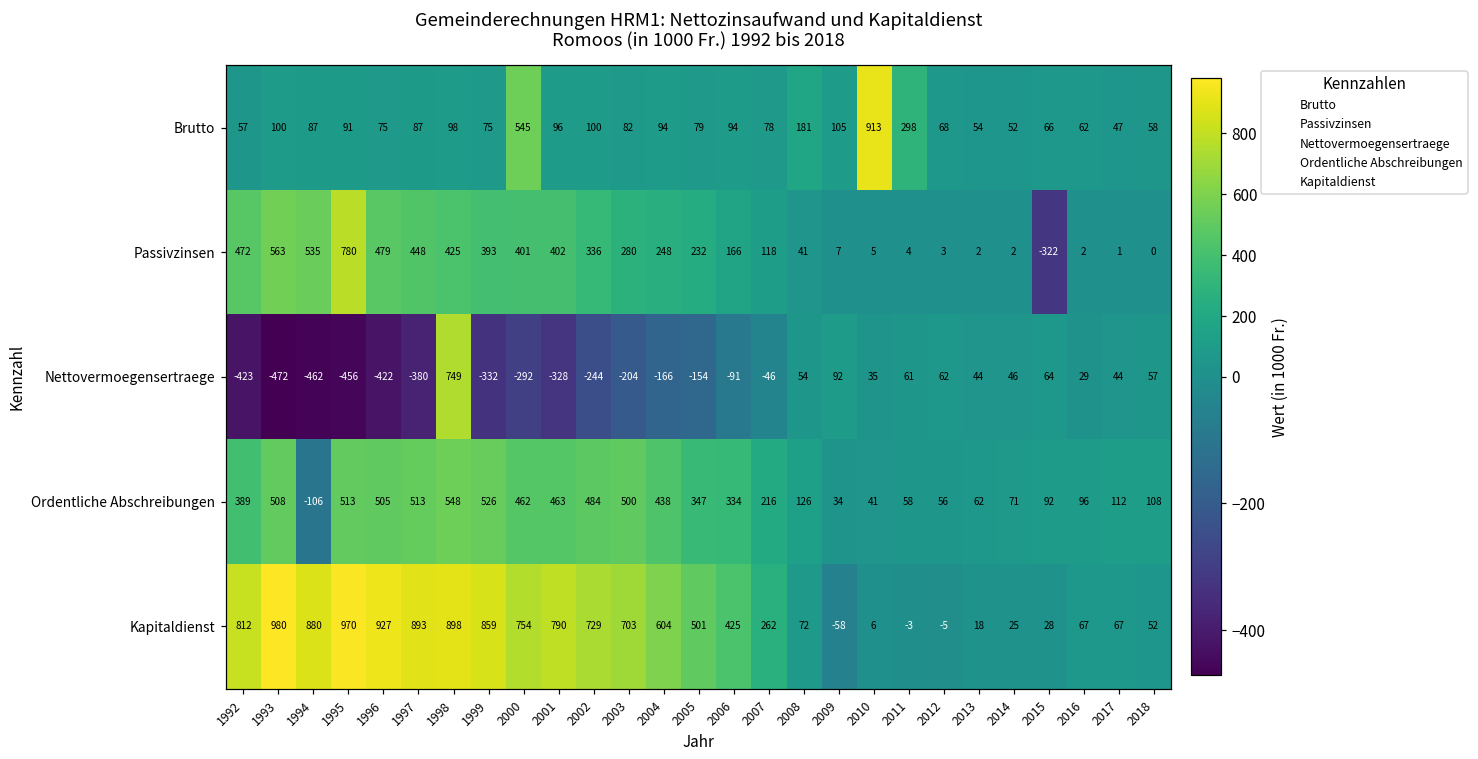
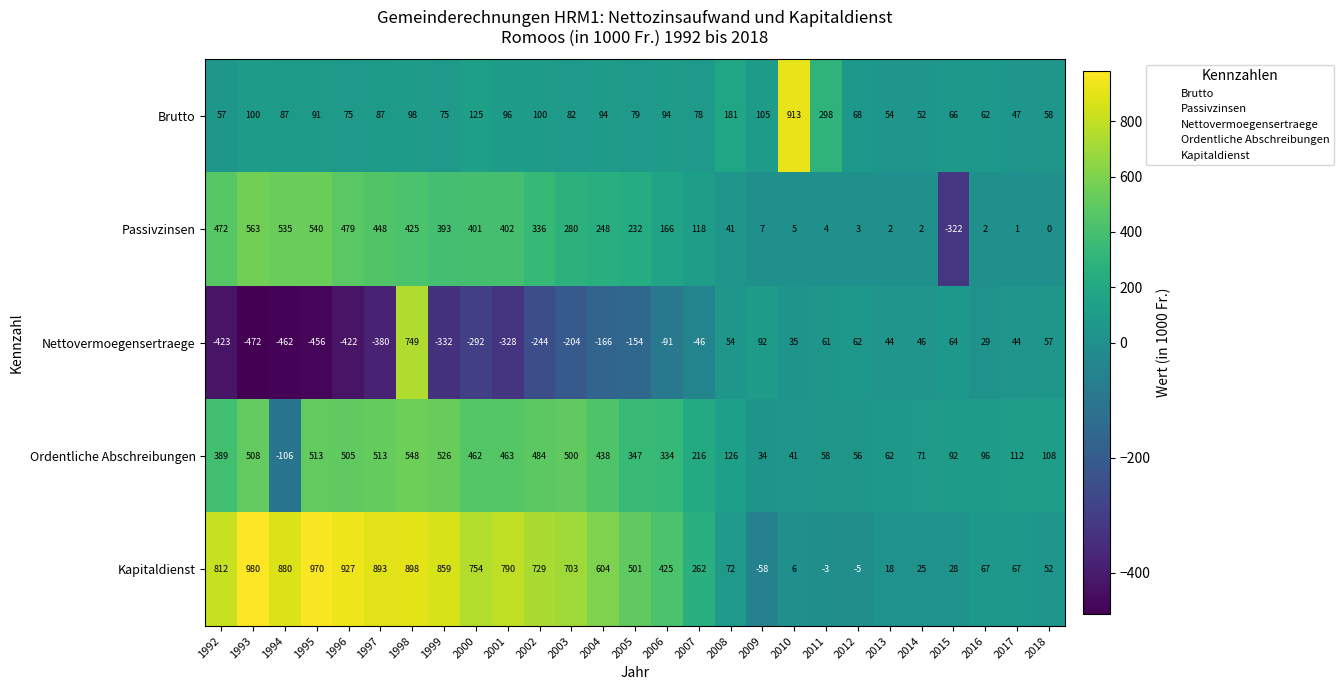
Brutto, 2000: 545 -> 125
Passivzinsen, 1995: 780 -> 540
